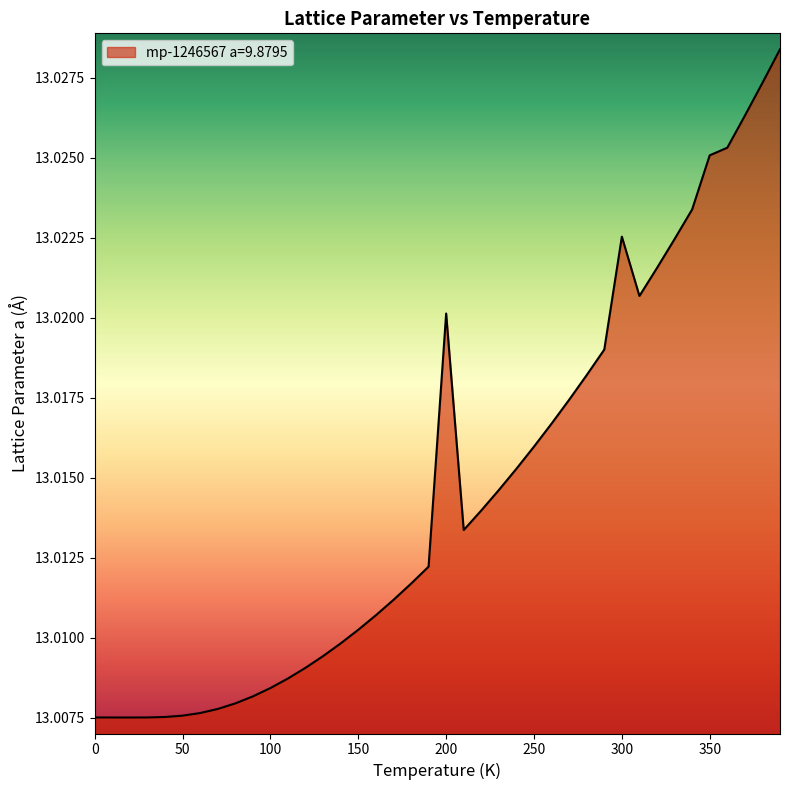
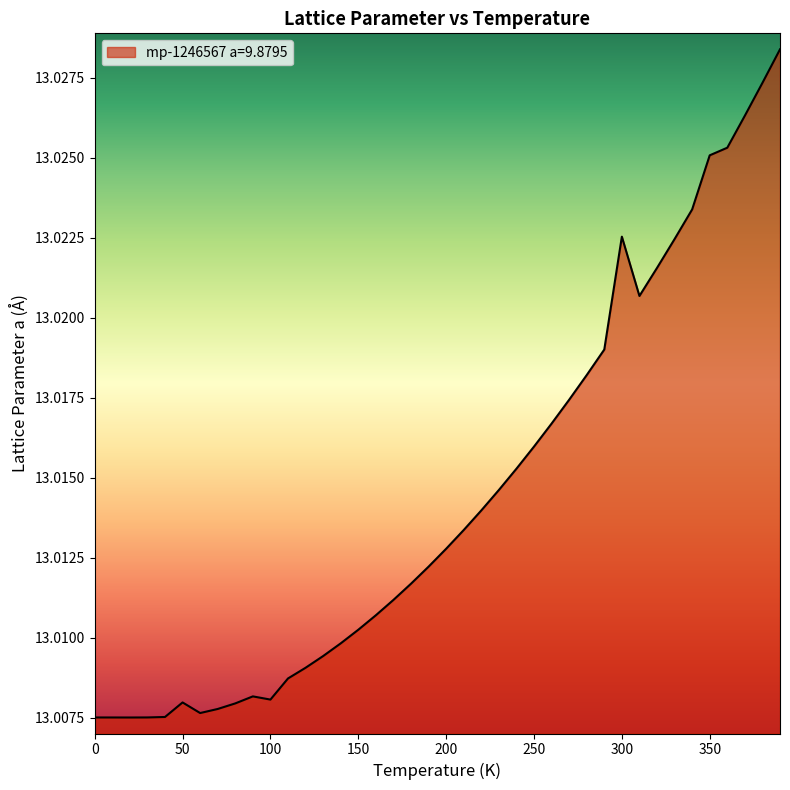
50: 13.0076 -> 13.0080
100: 13.0084 -> 13.0081
200: 13.0201 -> 13.0128
